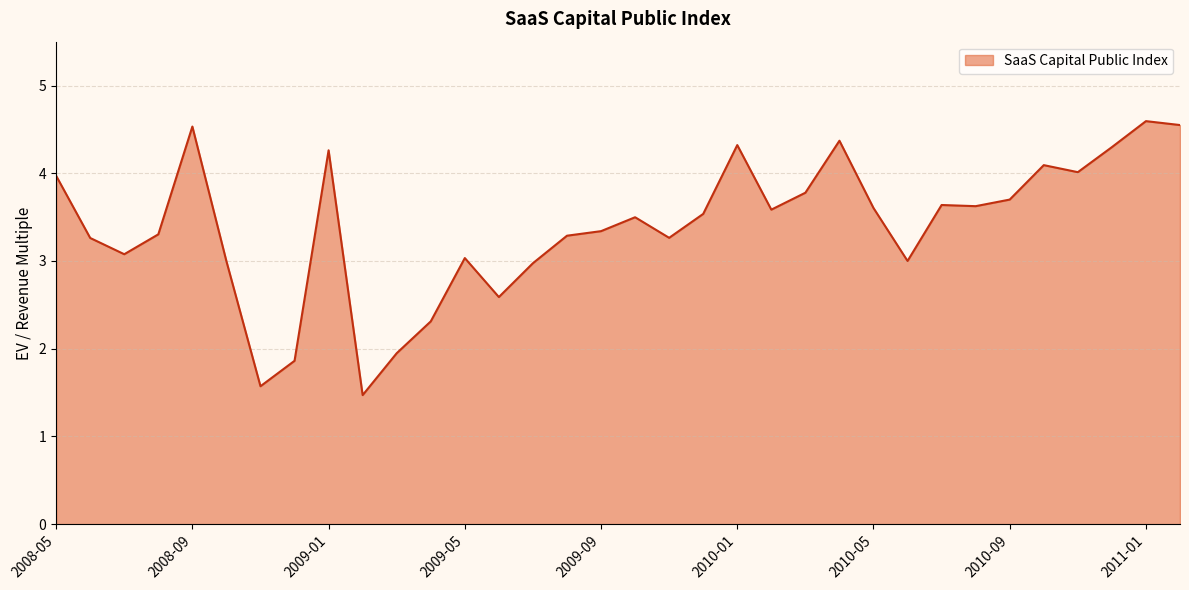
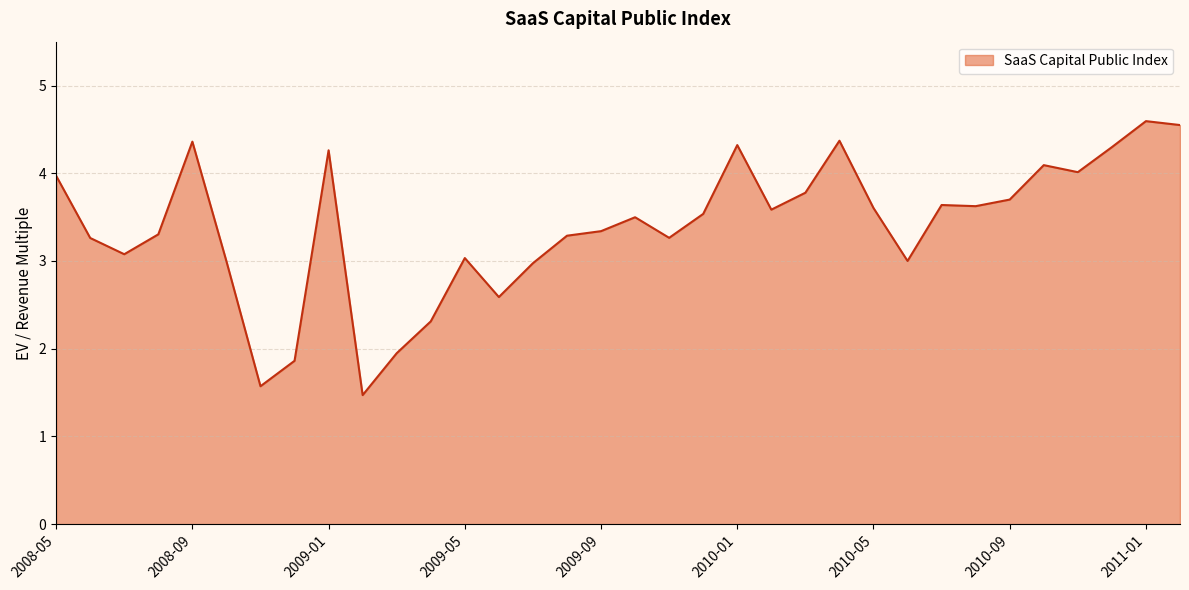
2008-09: 4.5 -> 4.4
